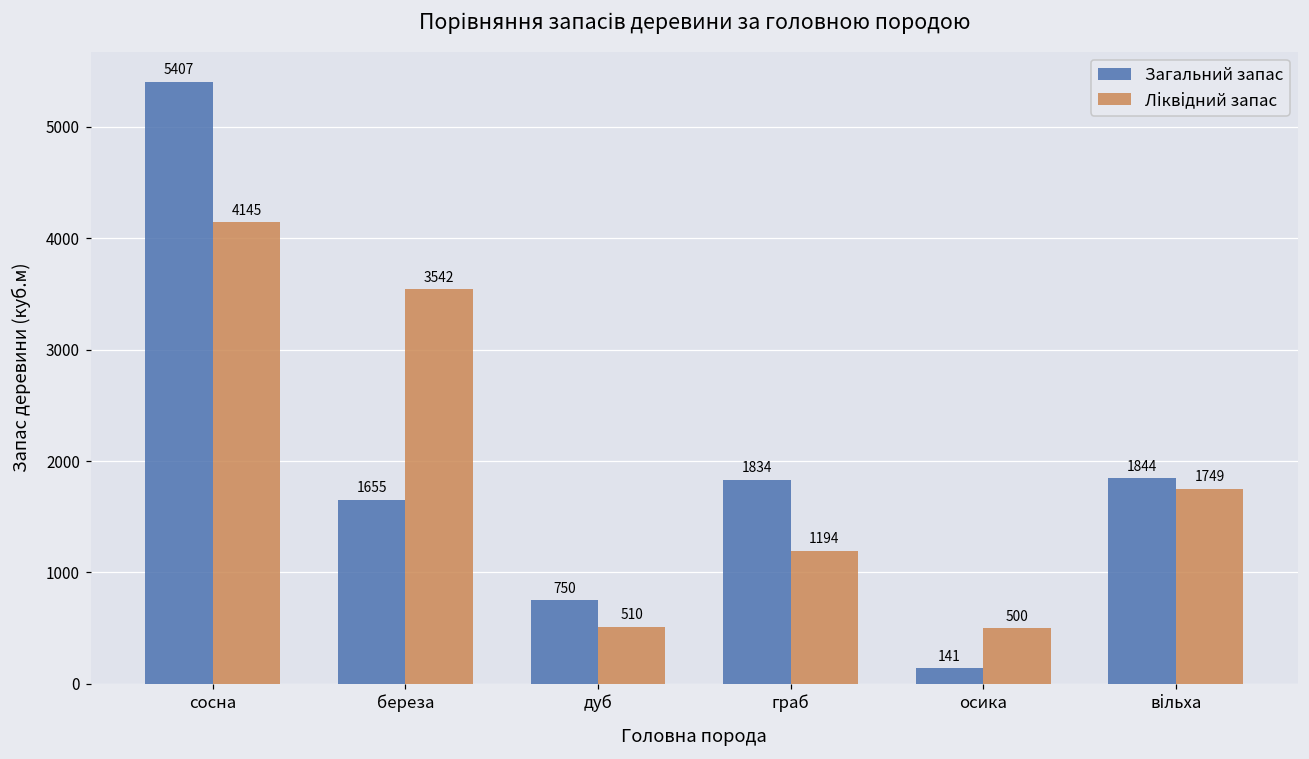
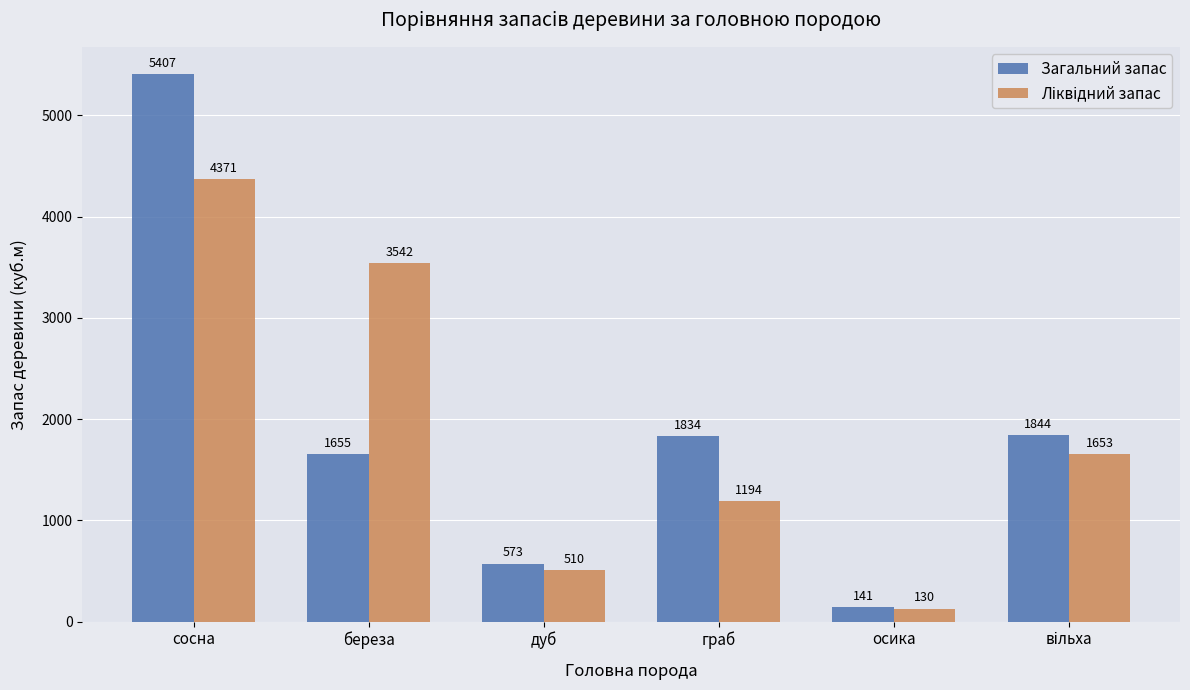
Ліквідний запас, сосна: 4145 -> 4371
Загальний запас, дуб: 750 -> 573
Ліквідний запас, осика: 500 -> 130
Ліквідний запас, вільха: 1749 -> 1653
